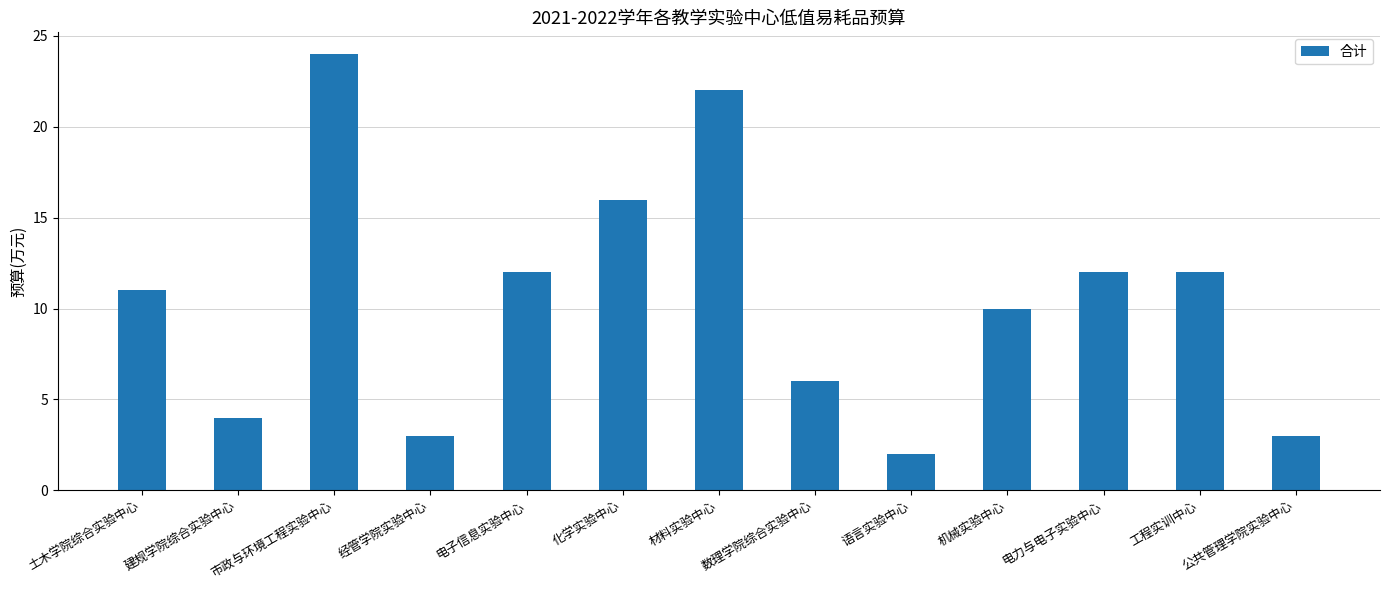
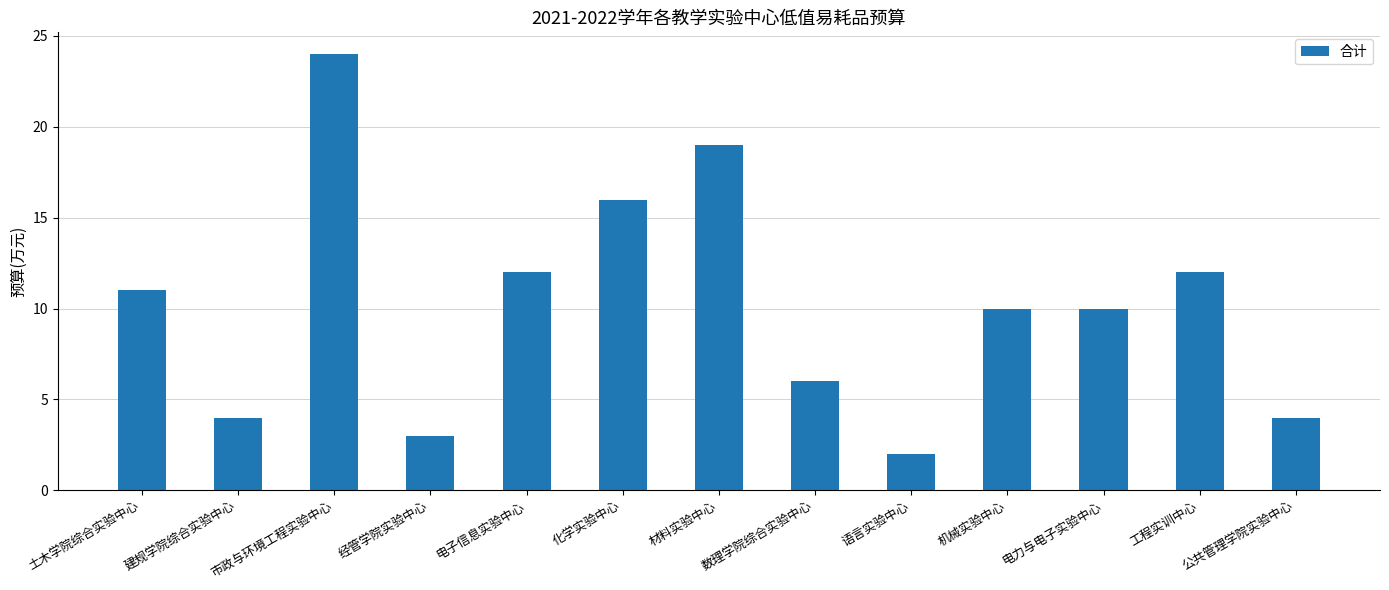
材料实验中心: 22 -> 19
电力与电子实验中心: 12 -> 10
公共管理学院实验中心: 3 -> 4
